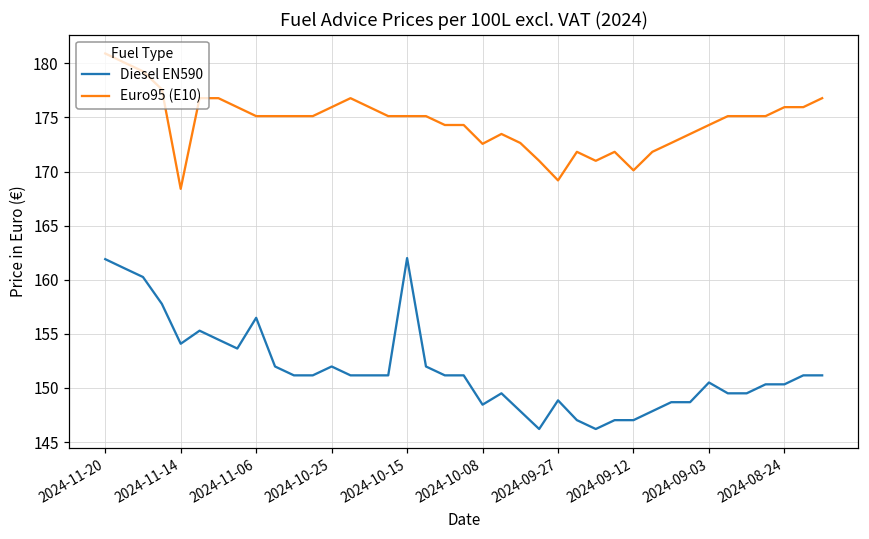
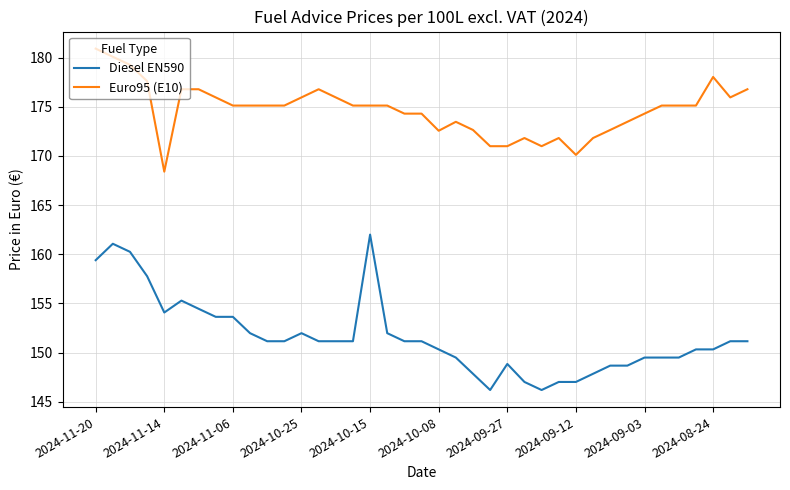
Diesel EN590, 2024-11-20: 162 -> 159
Diesel EN590, 2024-11-06: 156 -> 154
Diesel EN590, 2024-10-08: 148 -> 150
Euro95 (E10), 2024-09-27: 169 -> 171
Diesel EN590, 2024-09-03: 151 -> 150
Euro95 (E10), 2024-08-24: 176 -> 178
